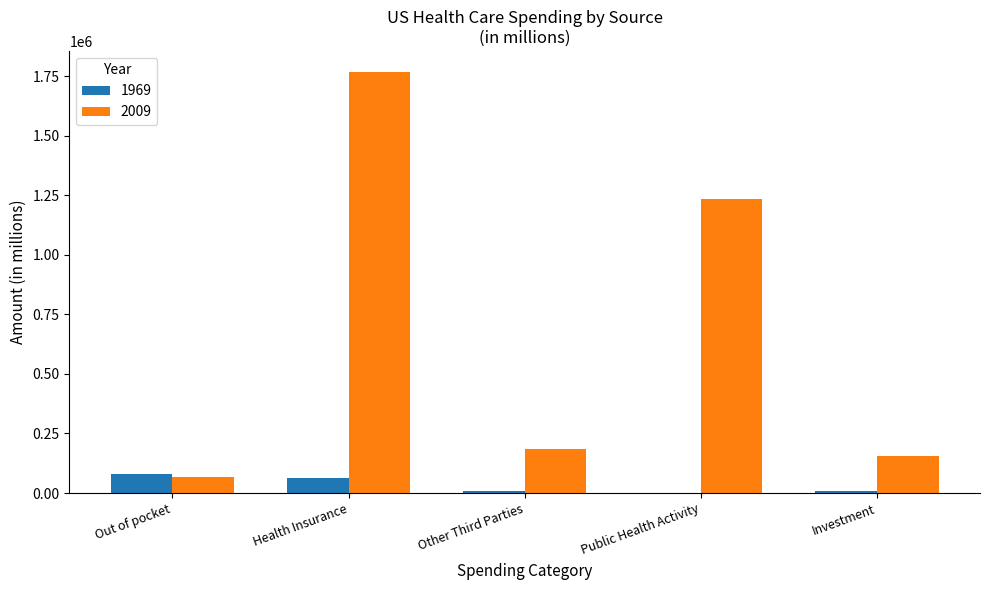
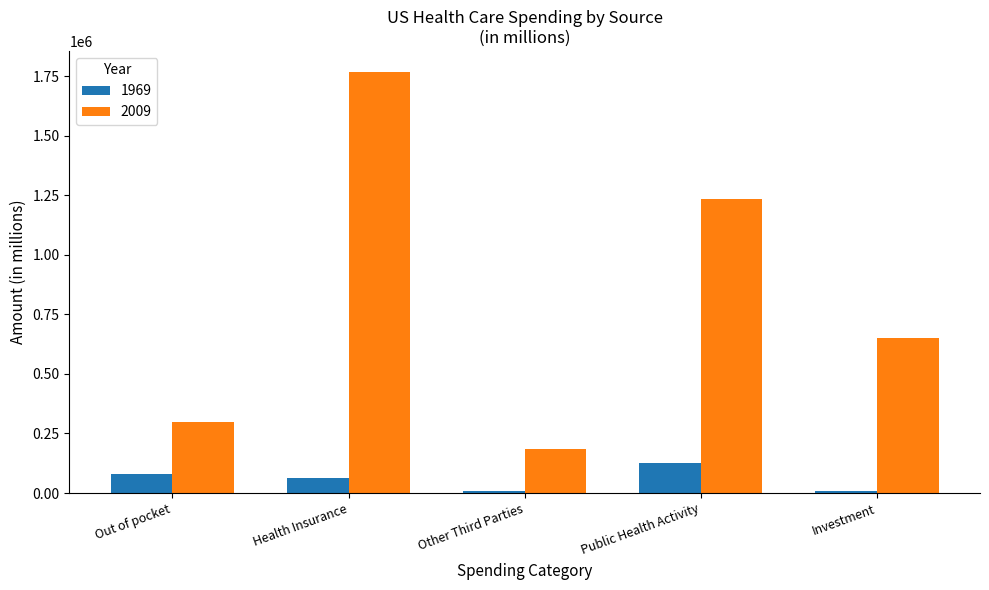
2009, Out of pocket: 70000 -> 300000
1969, Public Health Activity: 0 -> 120000
2009, Investment: 160000 -> 650000
